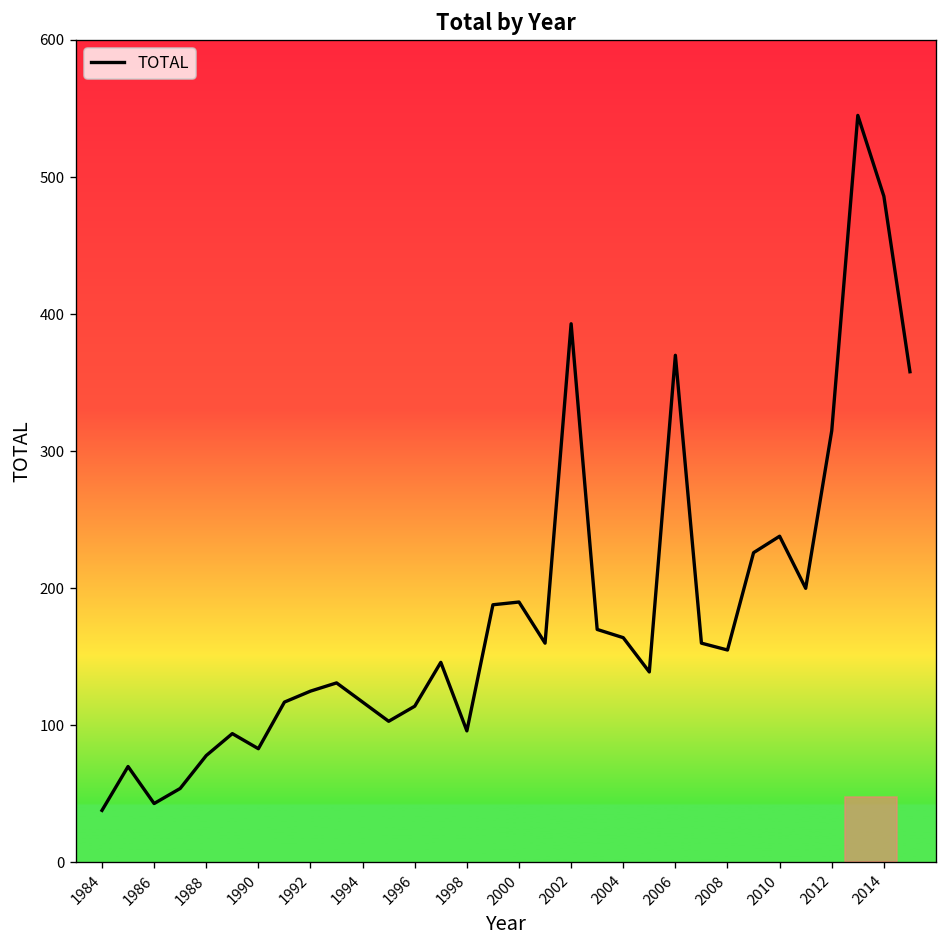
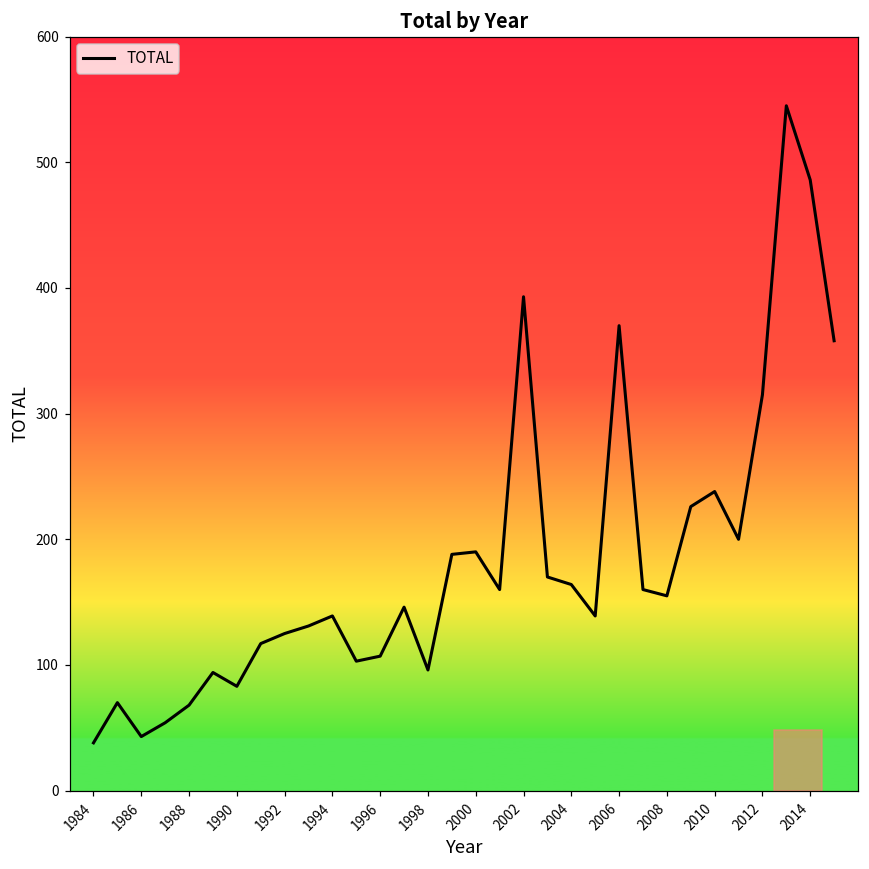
1988: 78 -> 68
1994: 117 -> 139
1996: 114 -> 107
